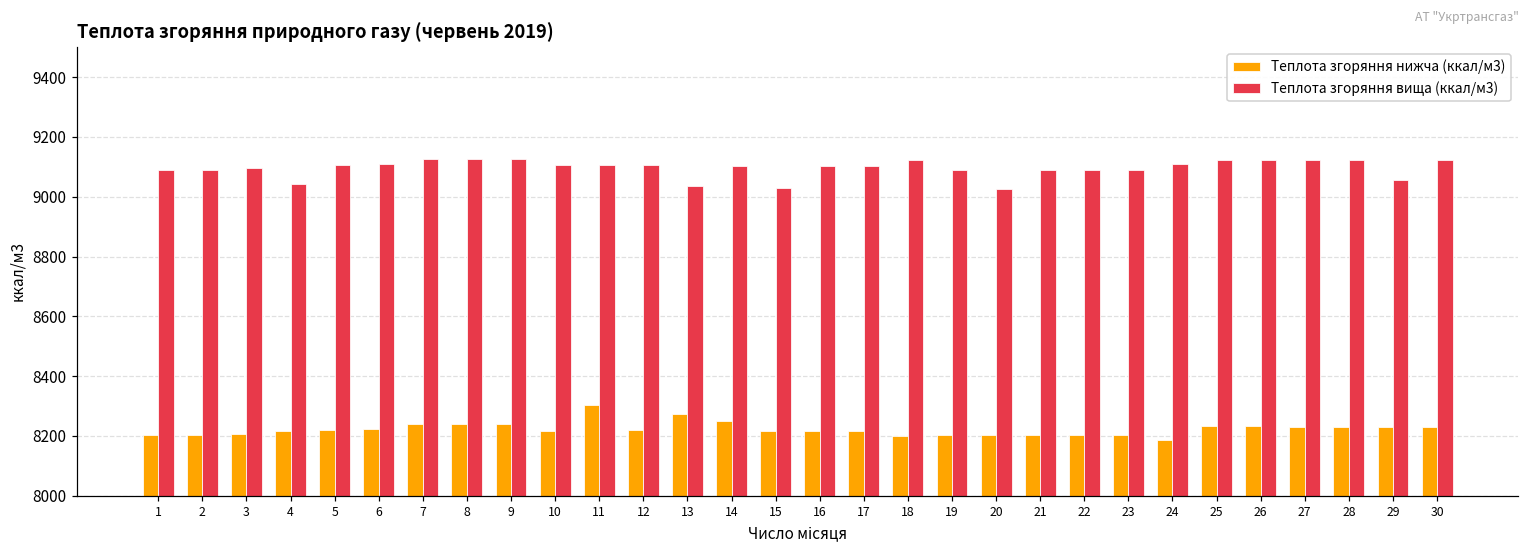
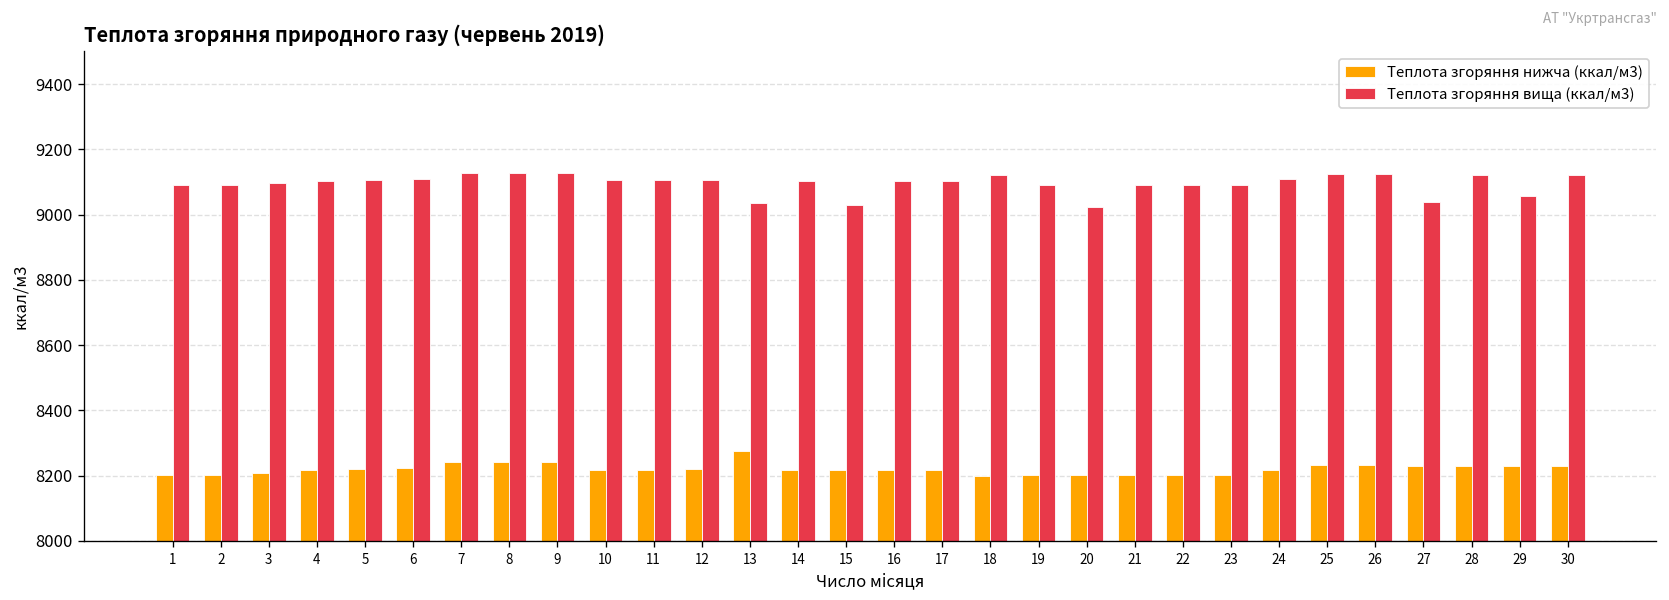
Теплота згоряння вища (ккал/м3), 4: 9040 -> 9100
Теплота згоряння нижча (ккал/м3), 11: 8300 -> 8220
Теплота згоряння нижча (ккал/м3), 14: 8250 -> 8220
Теплота згоряння нижча (ккал/м3), 24: 8190 -> 8220
Теплота згоряння вища (ккал/м3), 27: 9120 -> 9040
